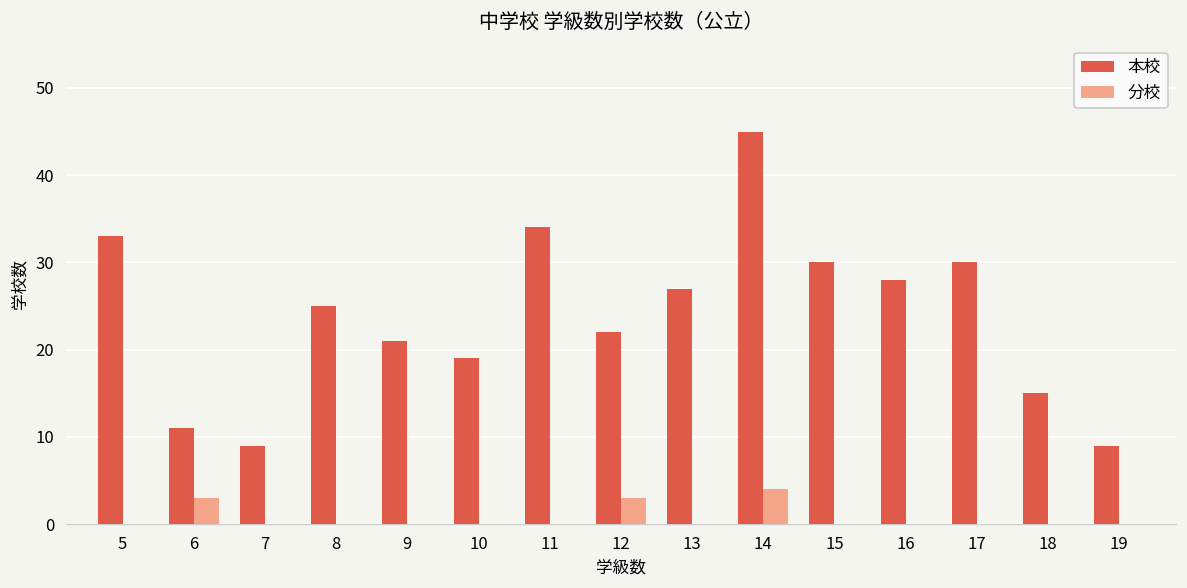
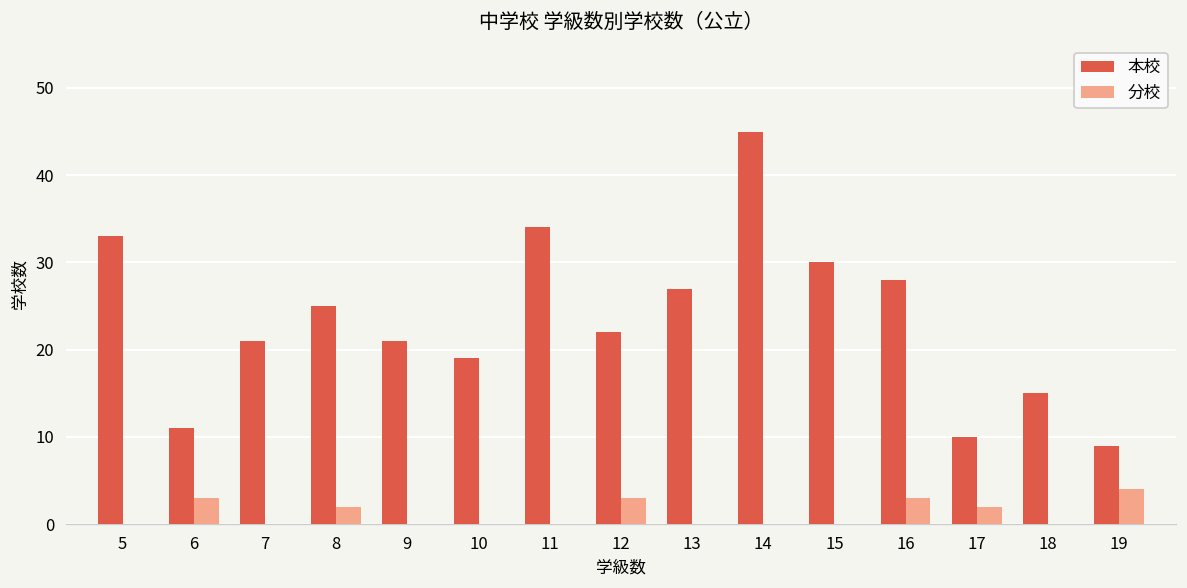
本校, 7: 9 -> 21
分校, 8: 0 -> 2
分校, 14: 4 -> 0
分校, 16: 0 -> 3
本校, 17: 30 -> 10
分校, 17: 0 -> 2
分校, 19: 0 -> 4
